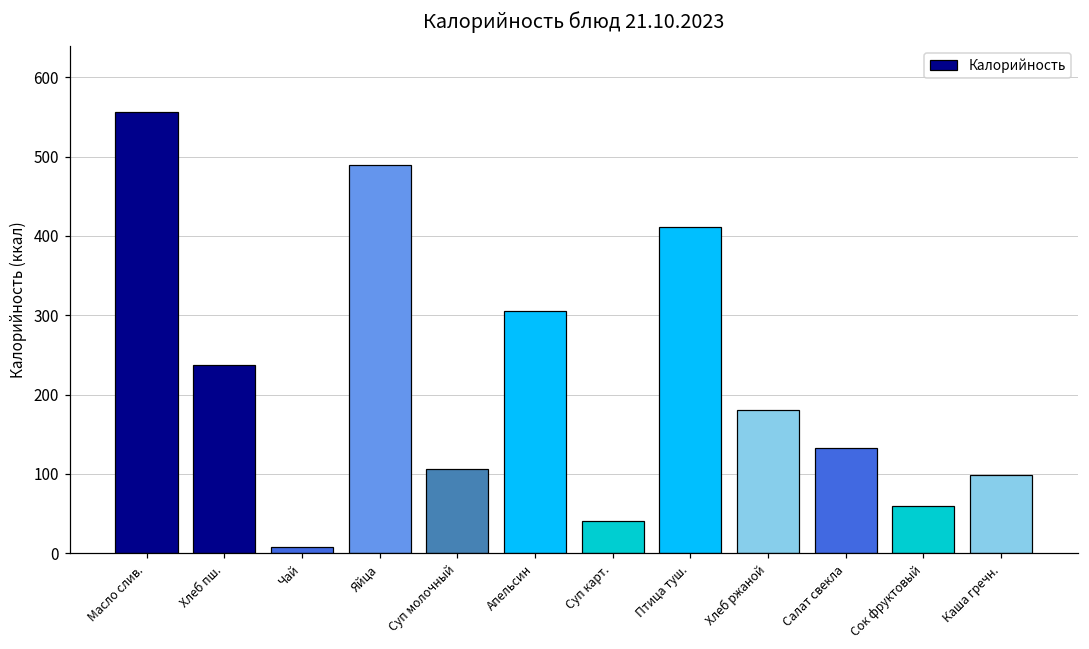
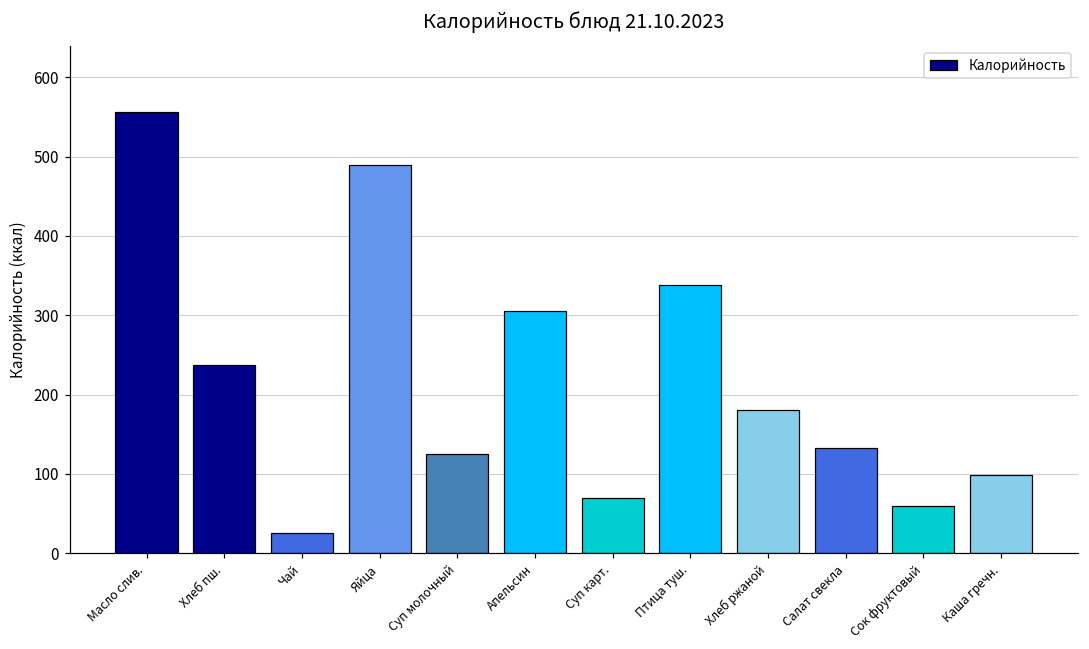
Чай: 10 -> 30
Суп молочный: 110 -> 120
Суп карт.: 40 -> 70
Птица туш.: 410 -> 340
